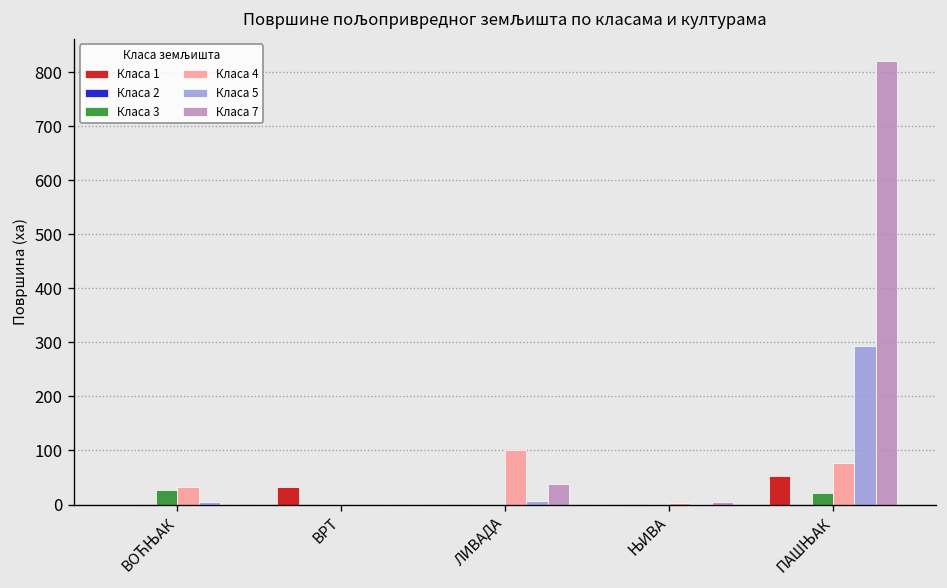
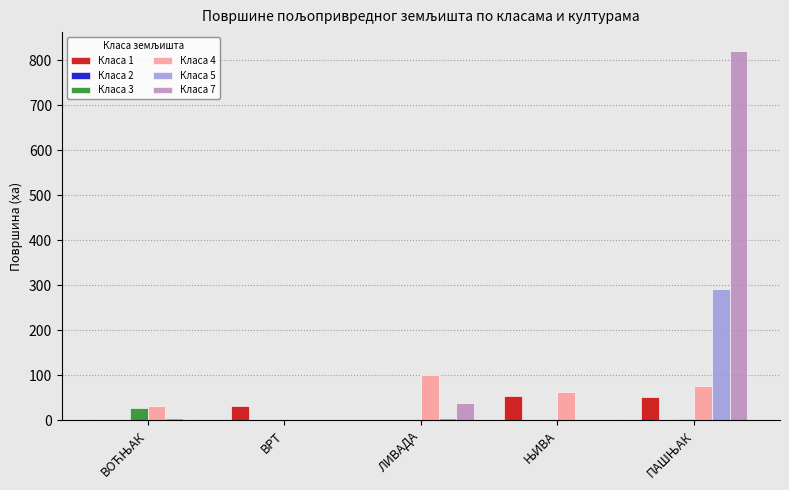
Класа 1, ЊИВА: 0 -> 50
Класа 4, ЊИВА: 0 -> 60
Класа 3, ПАШЊАК: 20 -> 0
